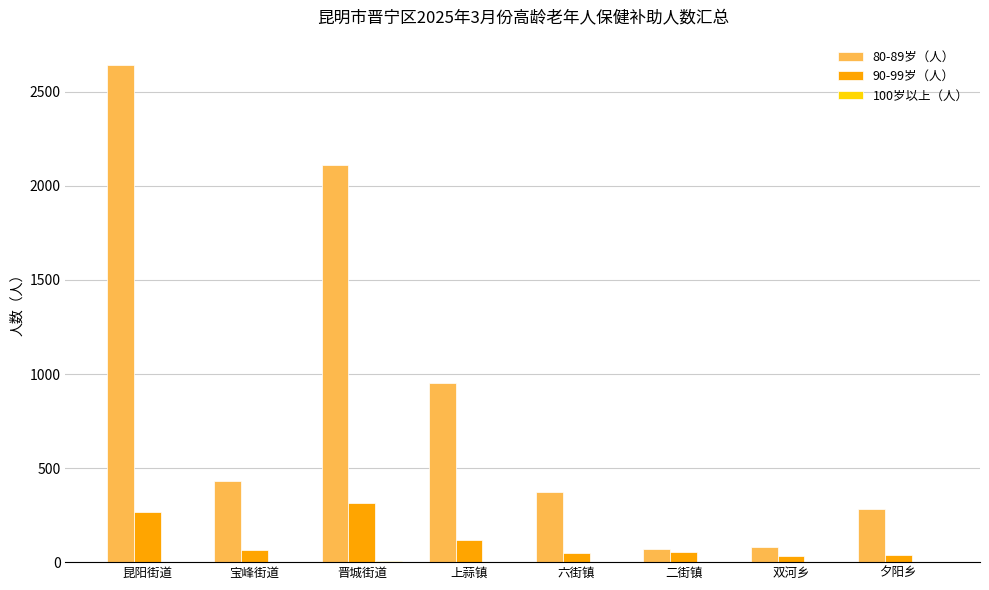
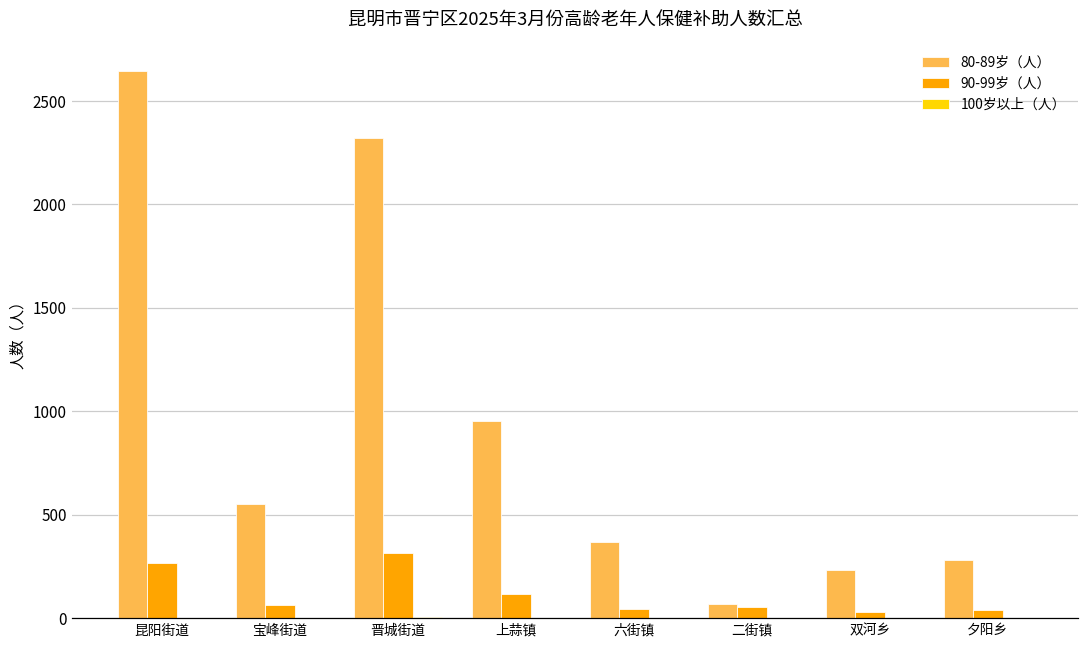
80-89岁（人）, 宝峰街道: 430 -> 560
80-89岁（人）, 晋城街道: 2110 -> 2320
80-89岁（人）, 双河乡: 80 -> 230
